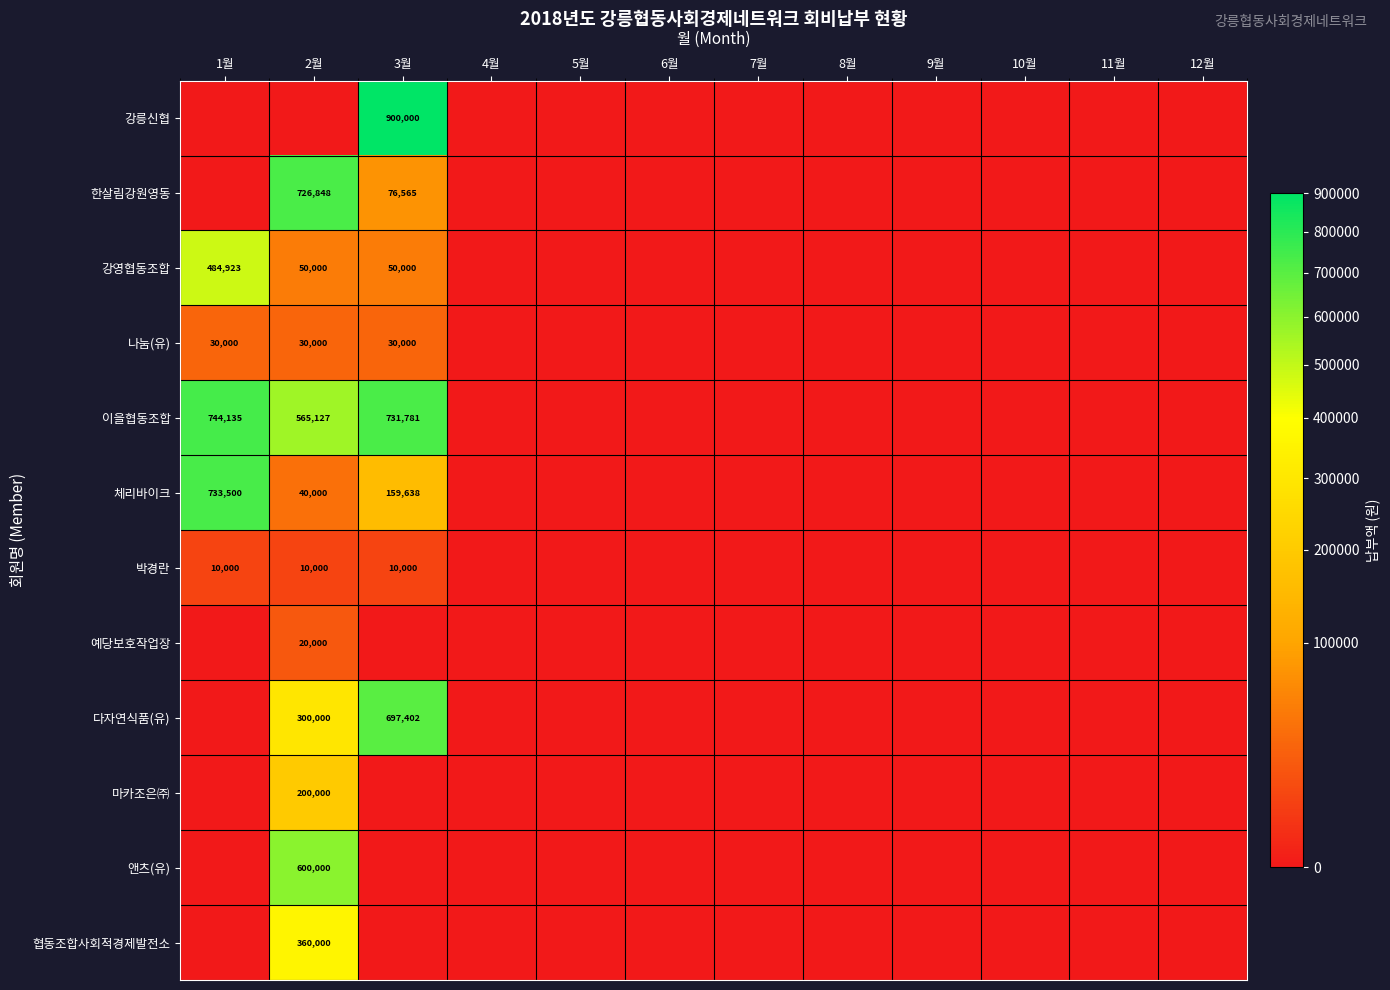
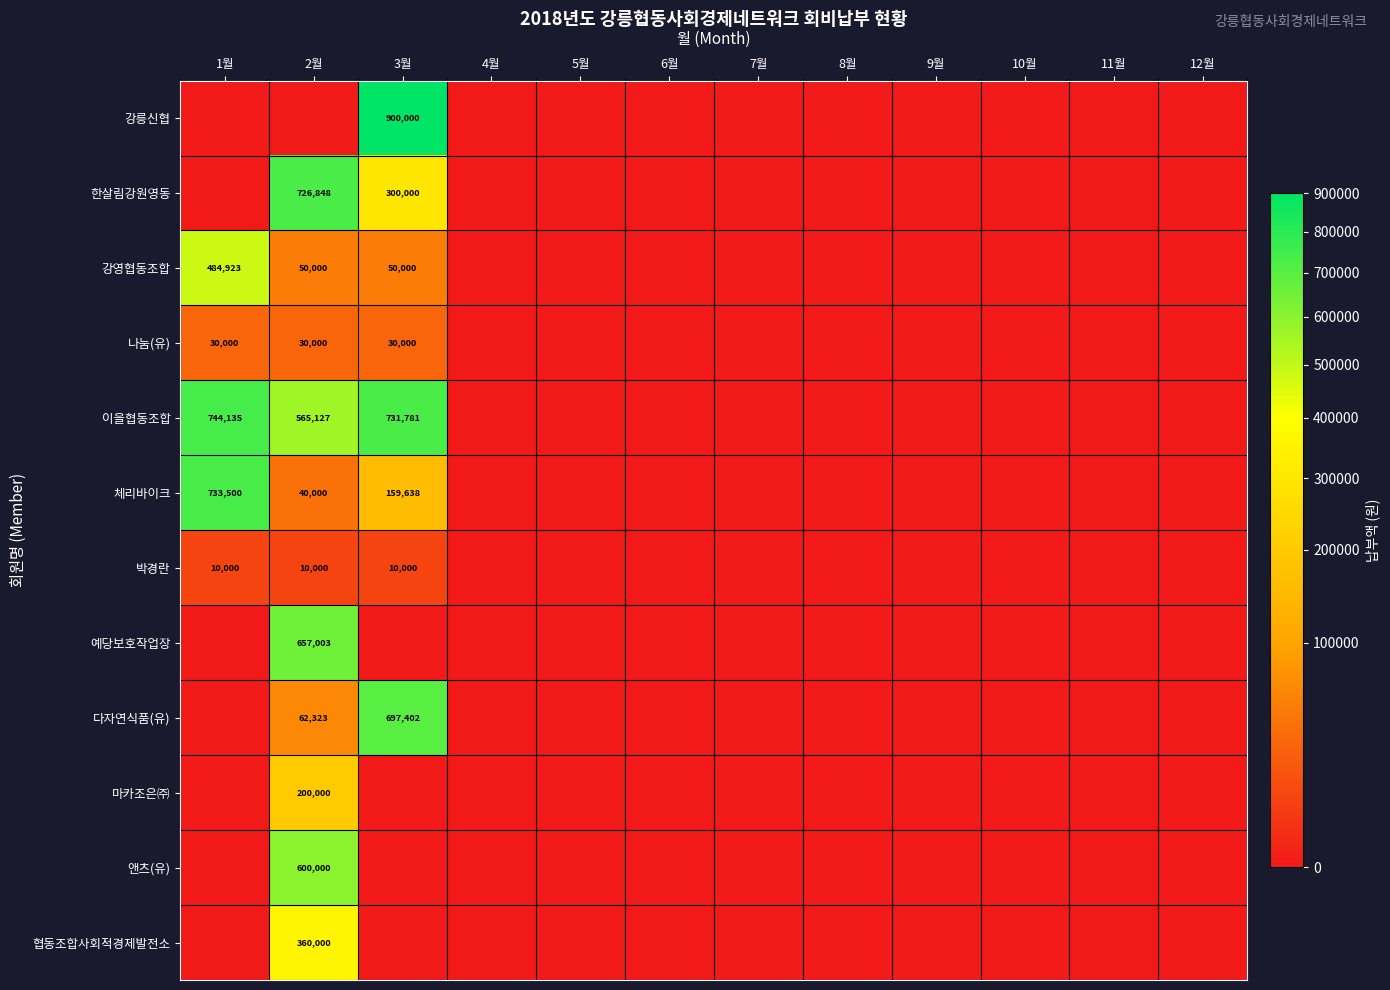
한살림강원영동, 3월: 76,565 -> 300,000
예당보호작업장, 2월: 20,000 -> 657,003
다자연식품(유), 2월: 300,000 -> 62,323
